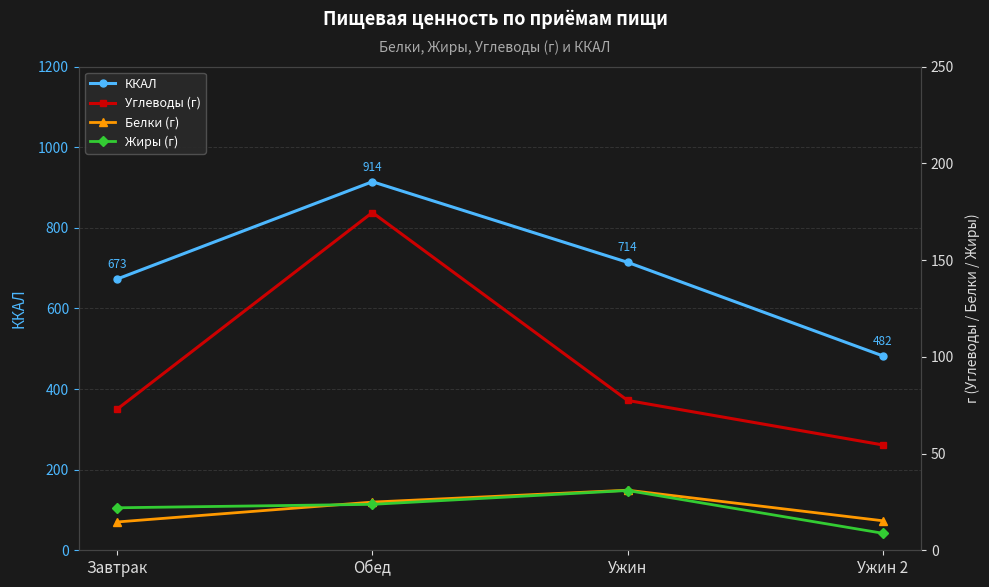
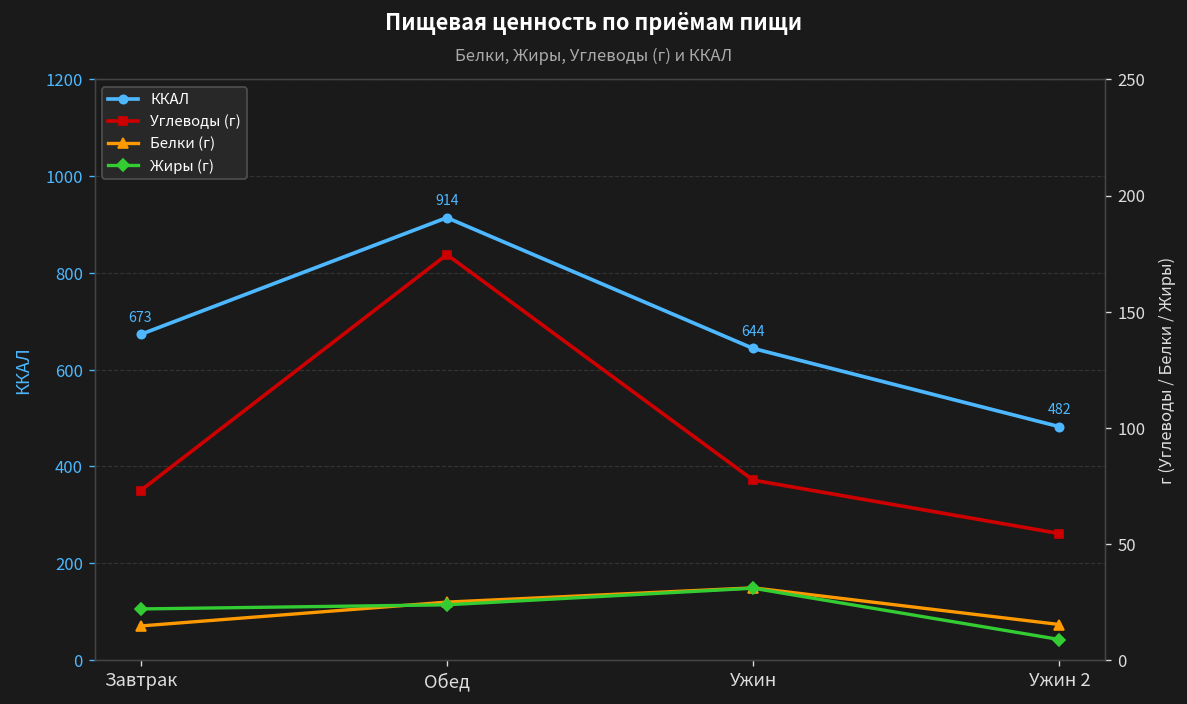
ККАЛ, Ужин: 714 -> 644
